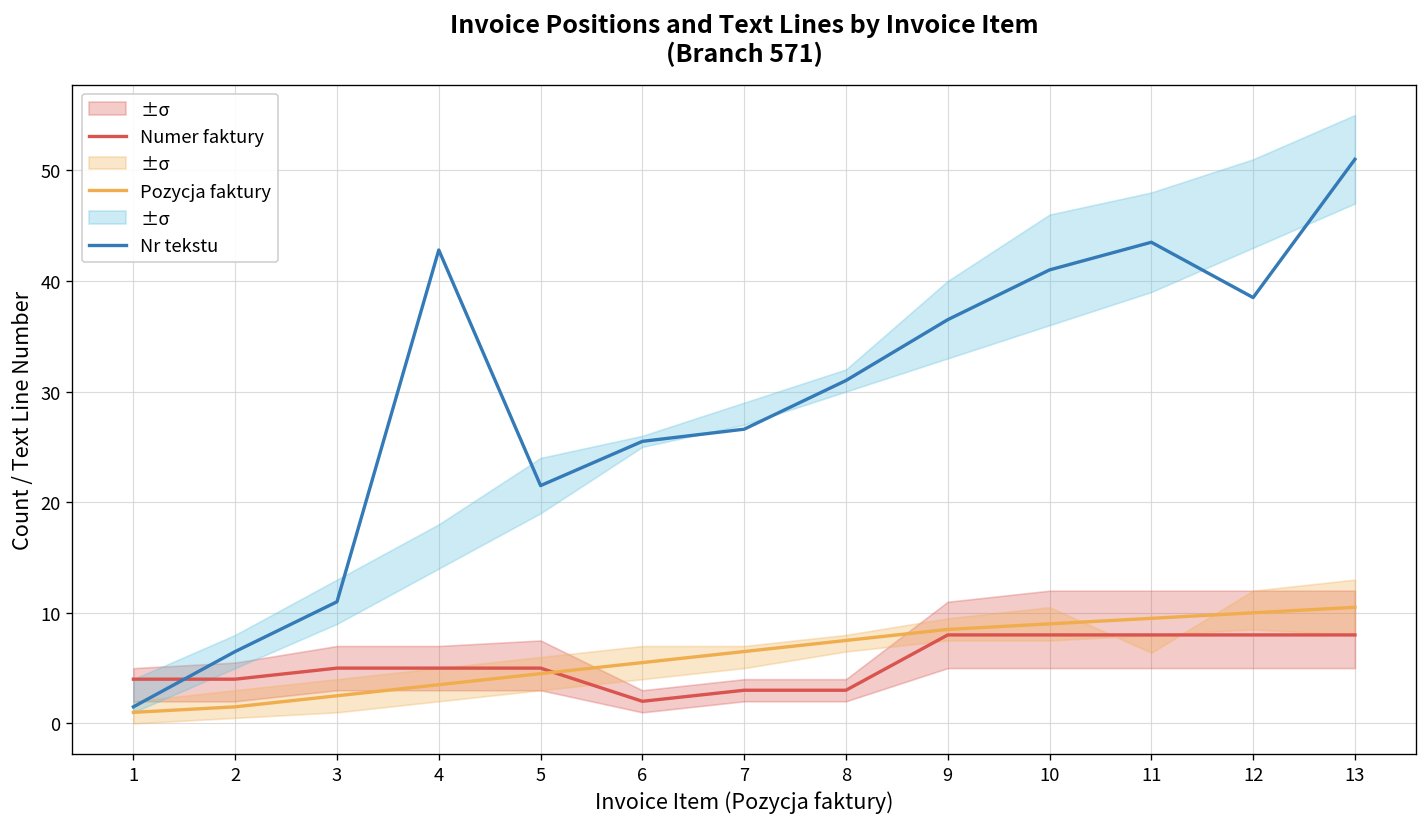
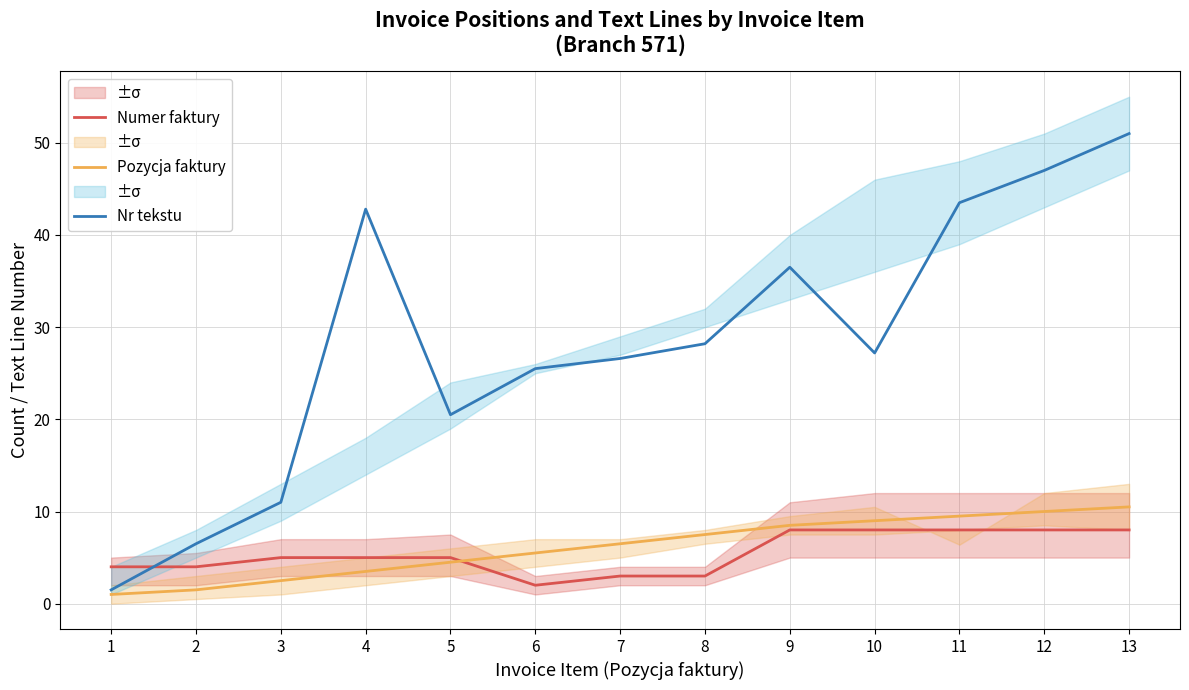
Nr tekstu, 5: 22 -> 21
Nr tekstu, 8: 31 -> 28
Nr tekstu, 10: 41 -> 27
Nr tekstu, 12: 39 -> 47
